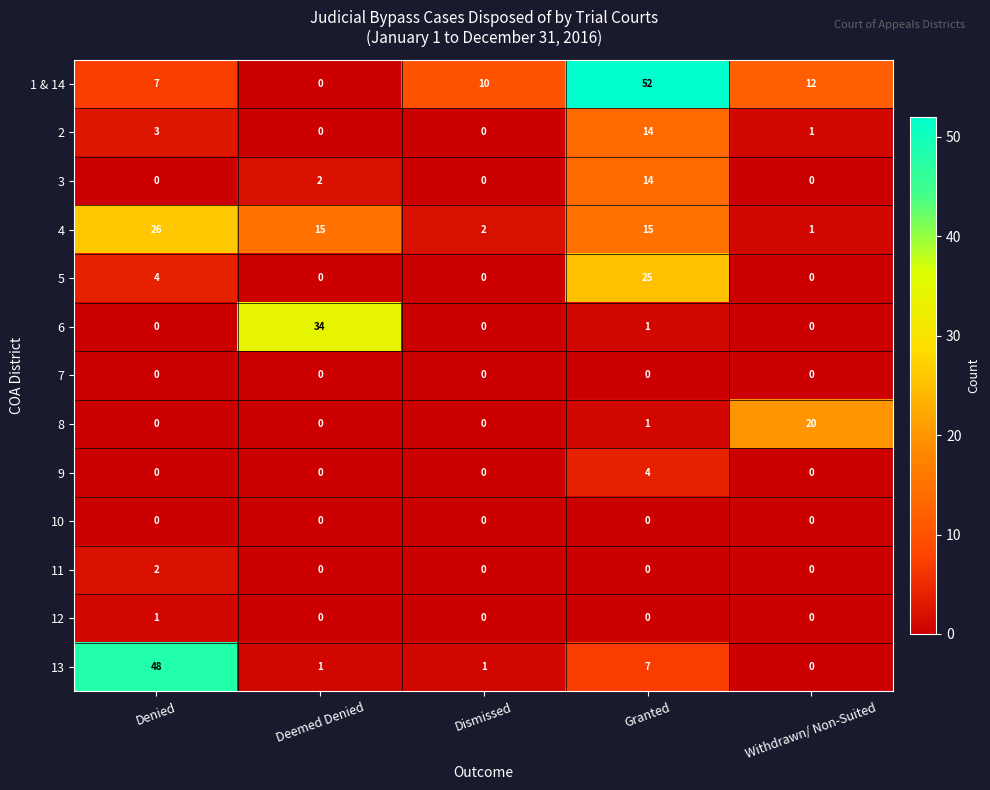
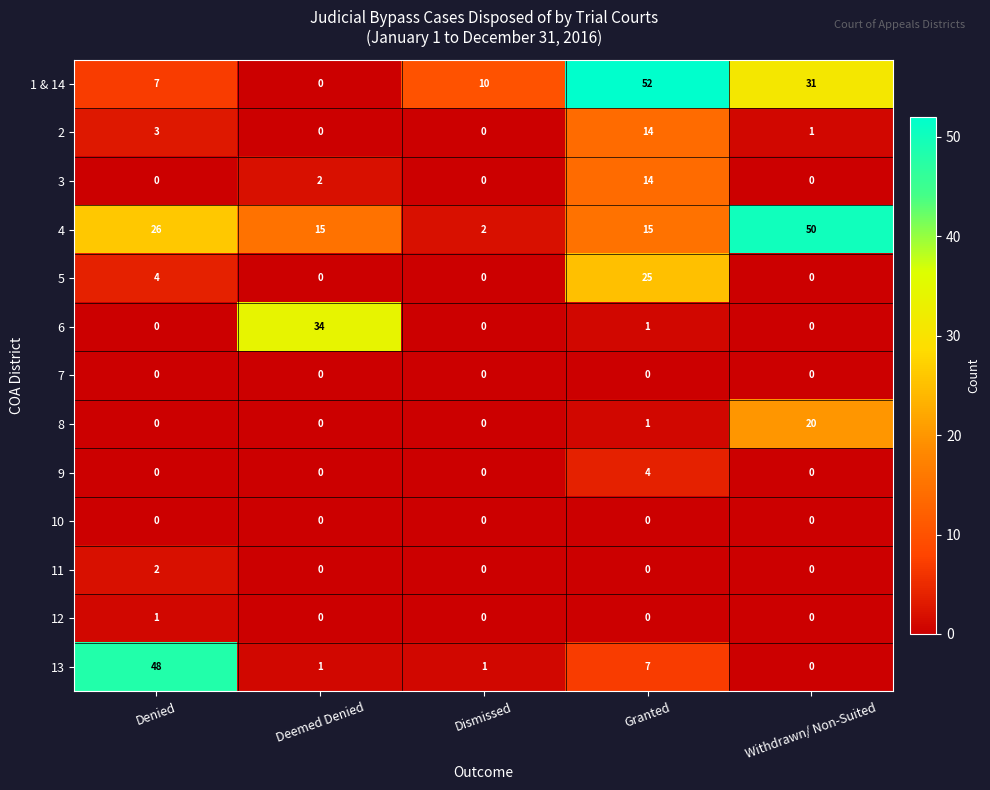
1 & 14, Withdrawn/ Non-Suited: 12 -> 31
4, Withdrawn/ Non-Suited: 1 -> 50
